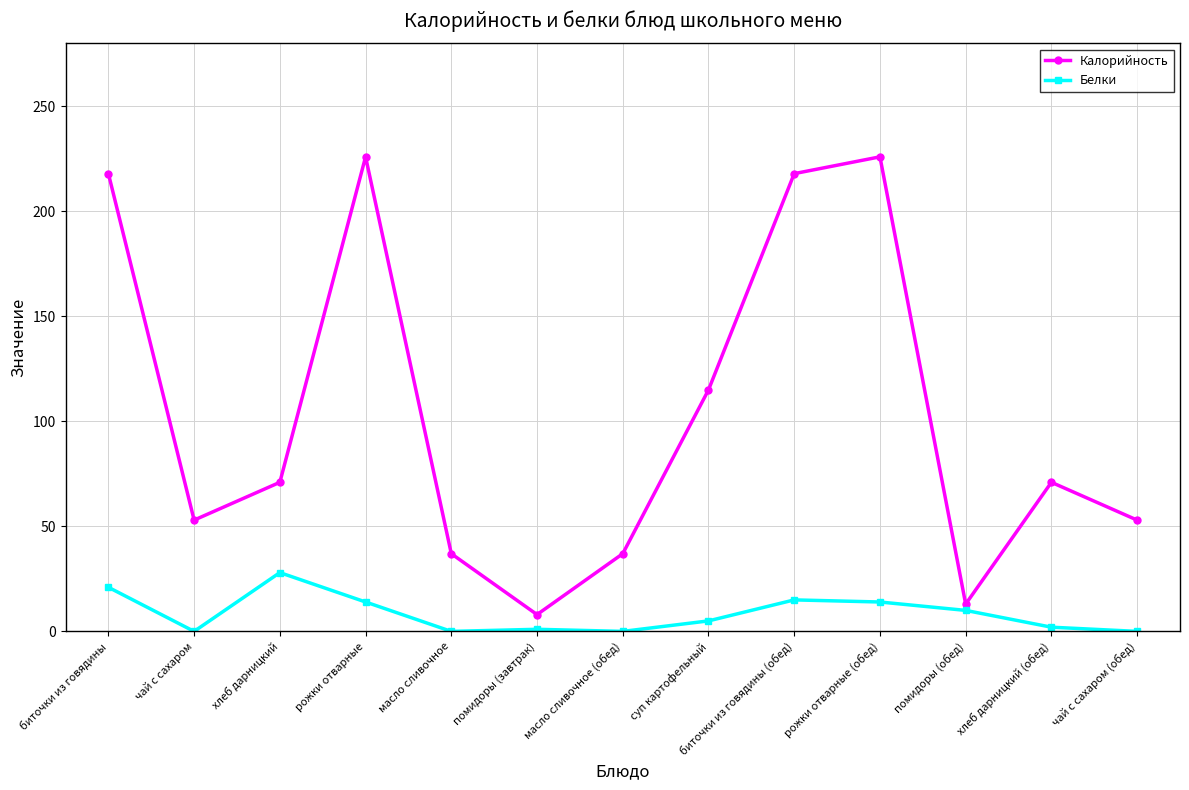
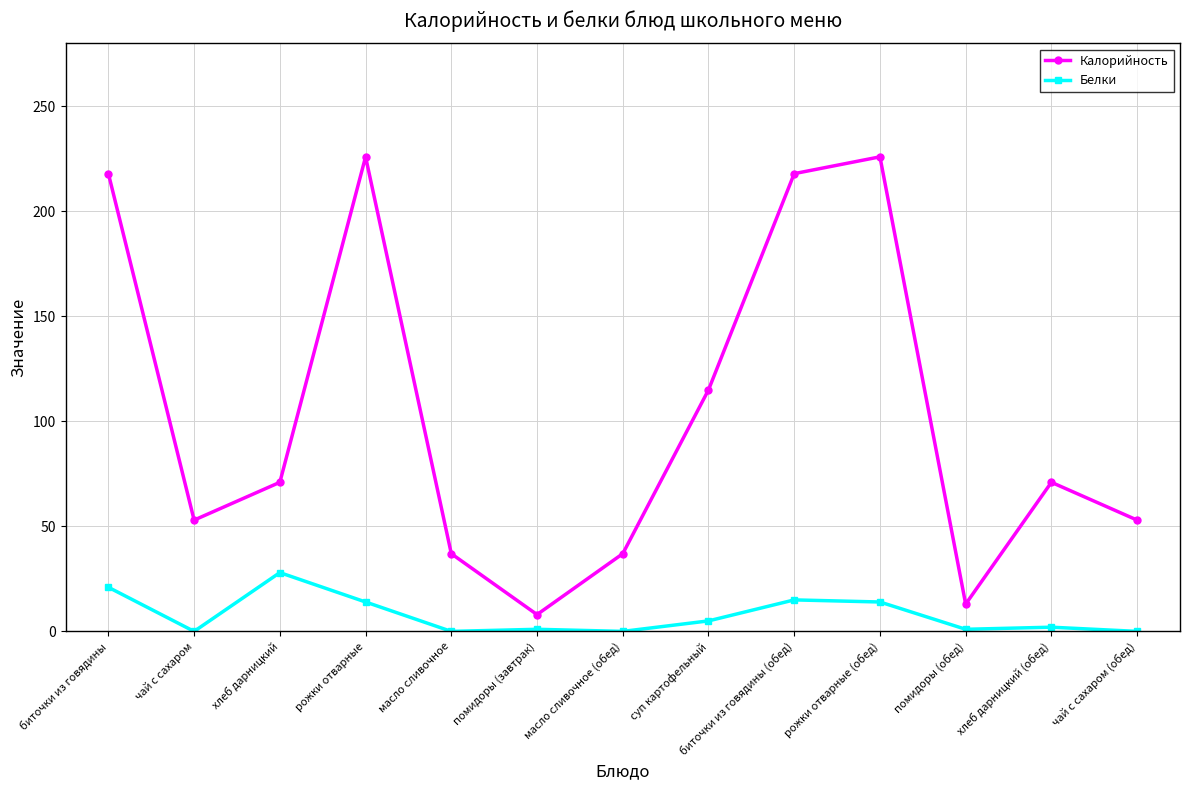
Белки, помидоры (обед): 10 -> 1
